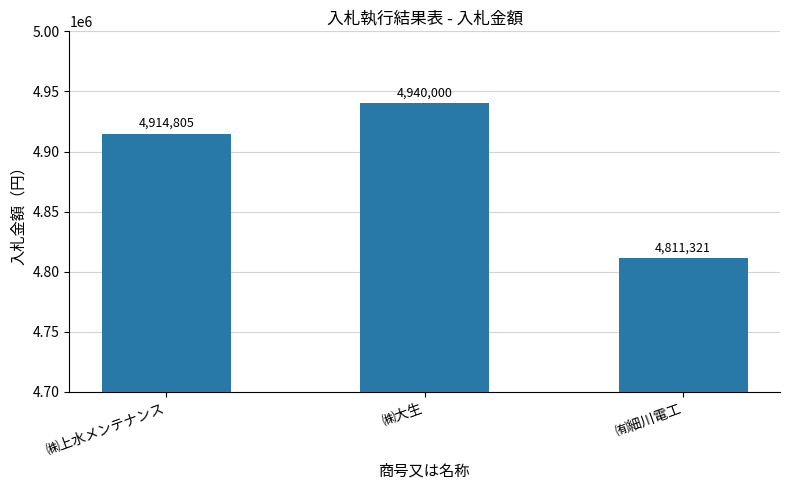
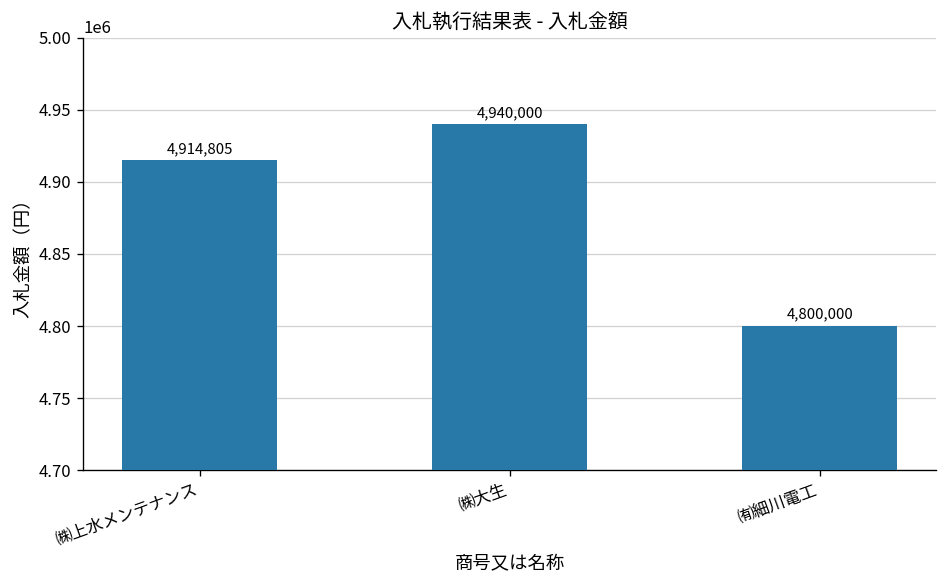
㈲細川電工: 4,811,321 -> 4,800,000
